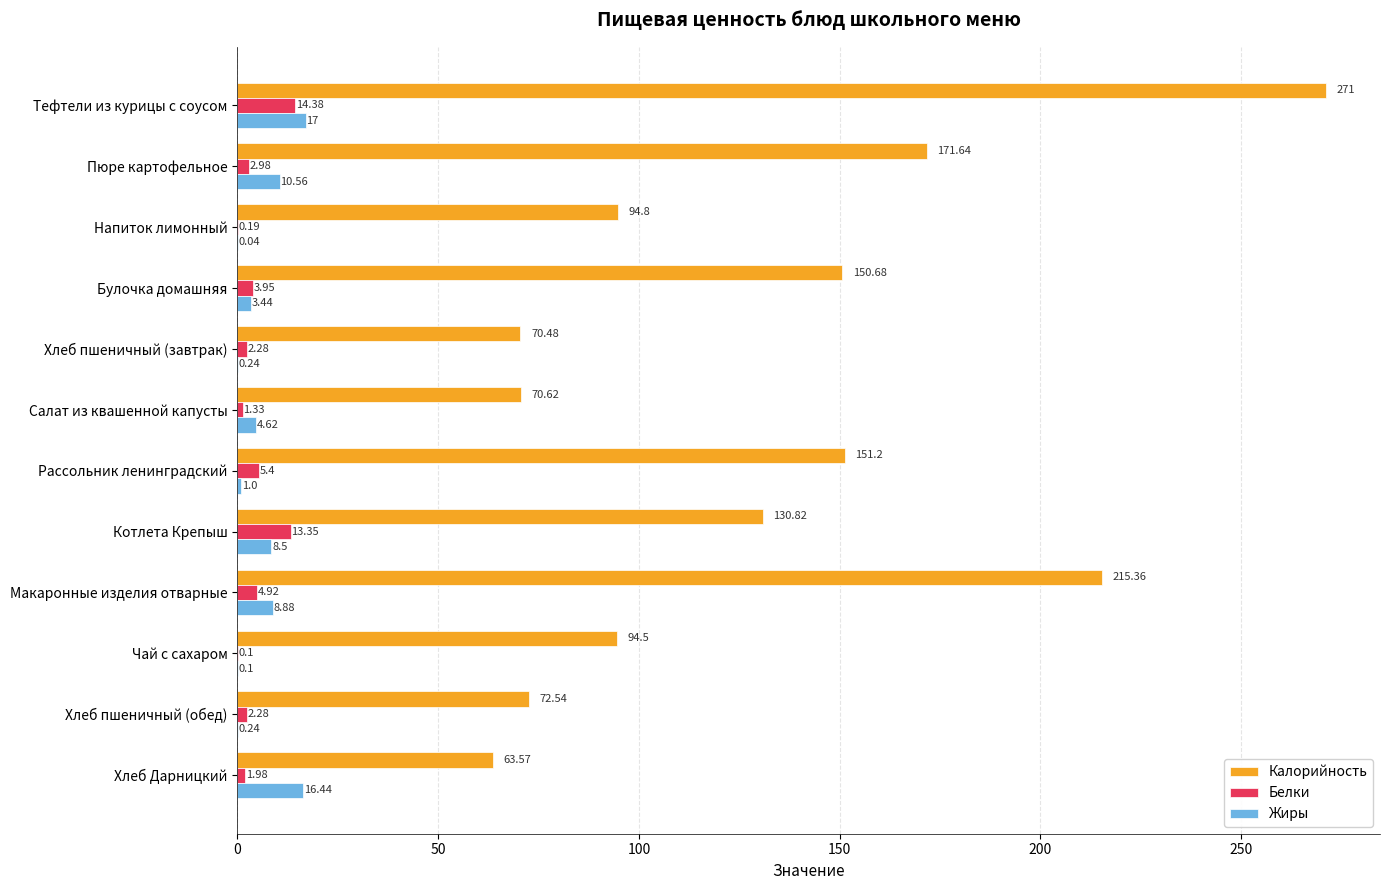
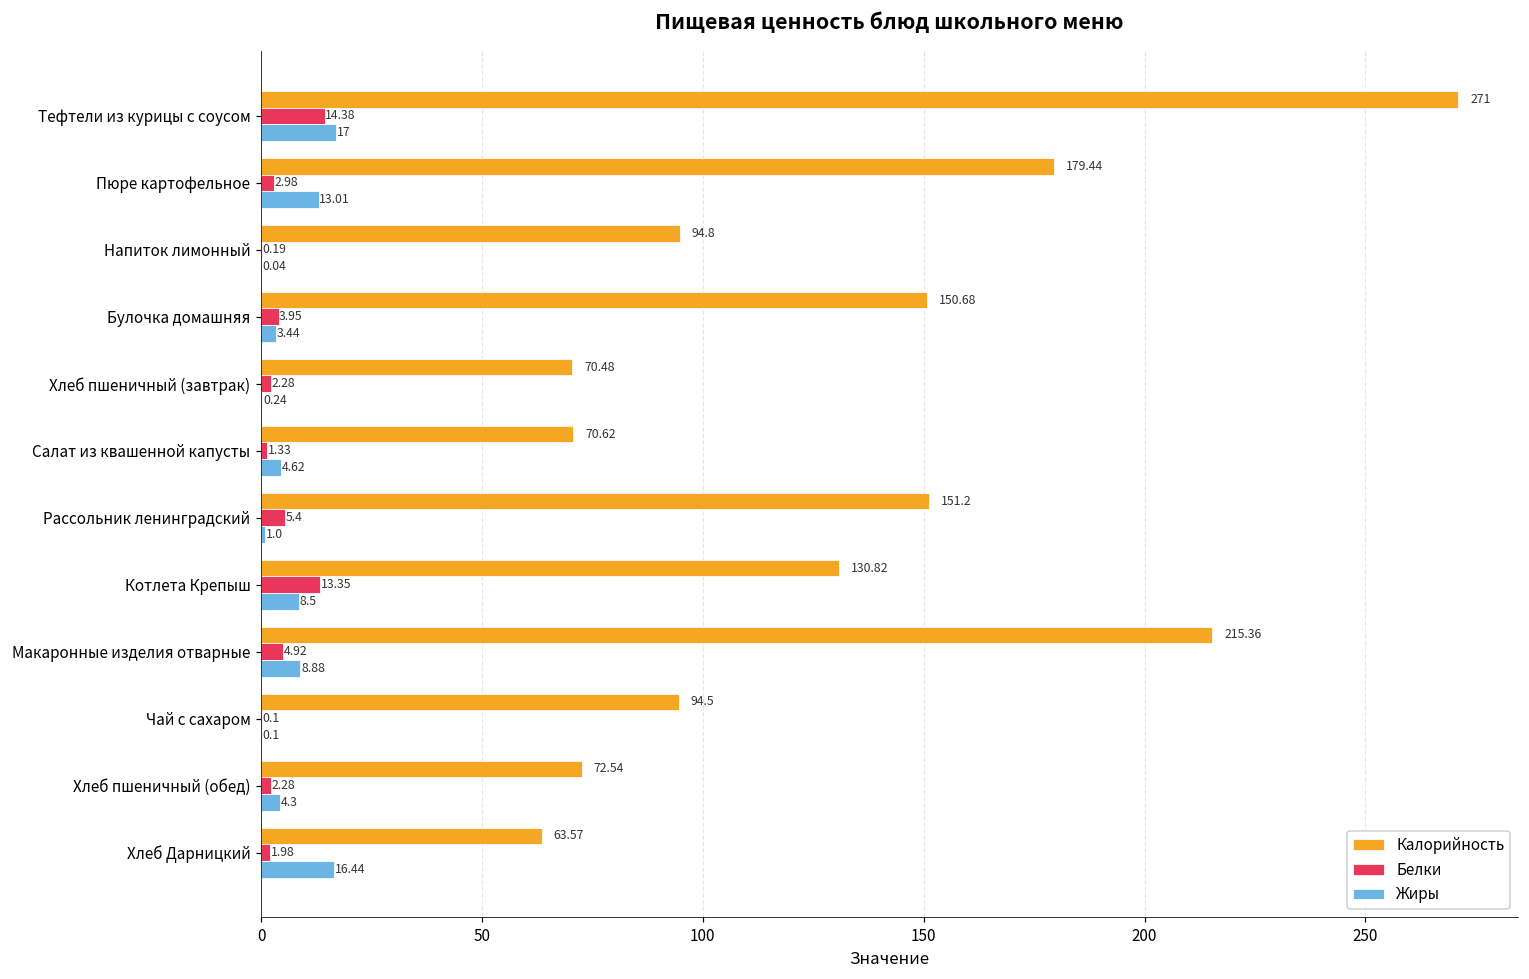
Калорийность, Пюре картофельное: 171.64 -> 179.44
Жиры, Пюре картофельное: 10.56 -> 13.01
Жиры, Хлеб пшеничный (обед): 0.24 -> 4.3
